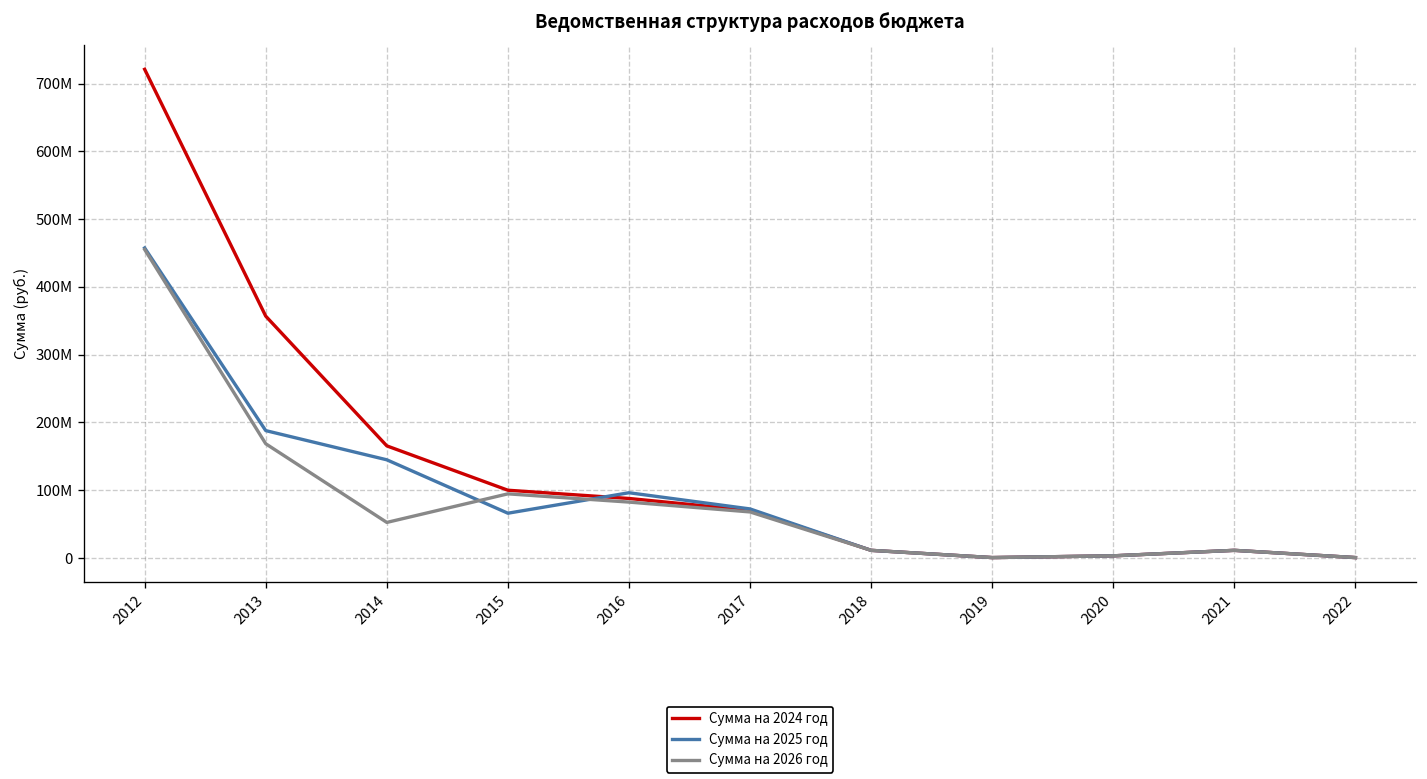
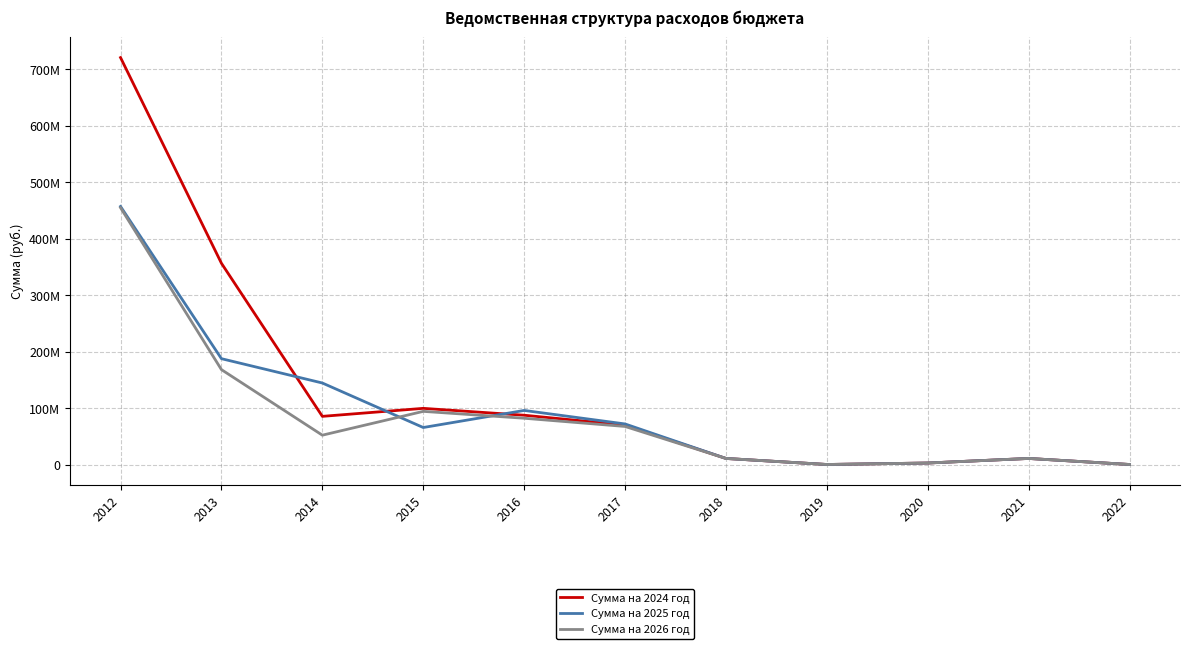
Сумма на 2024 год, 2014: 170000000 -> 90000000
